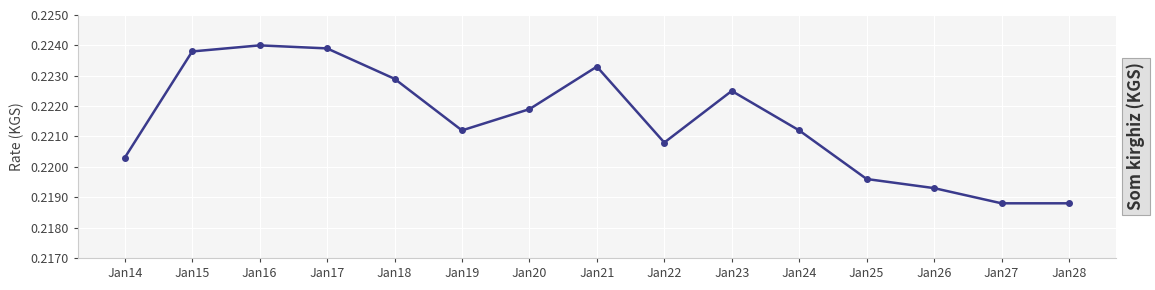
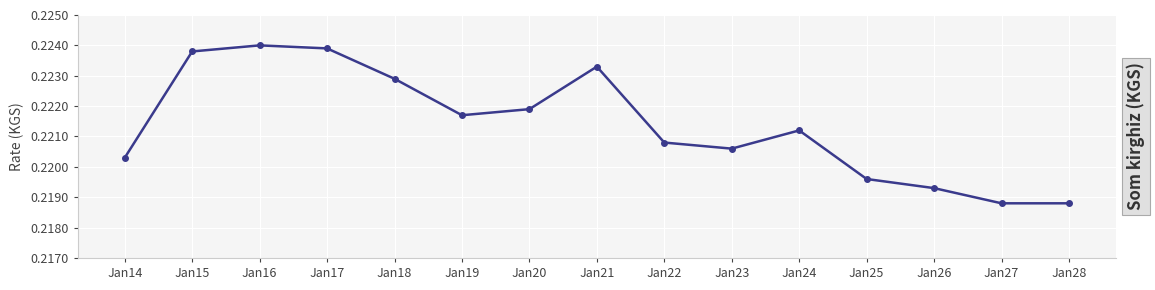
Jan19: 0.2212 -> 0.2217
Jan23: 0.2225 -> 0.2206
